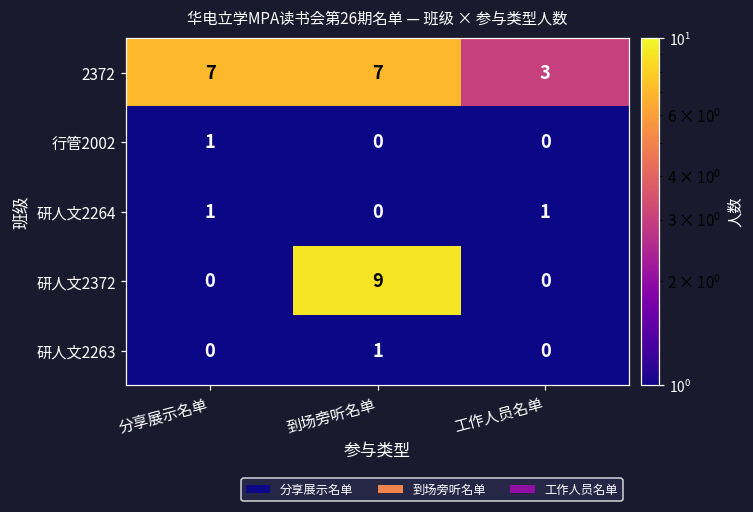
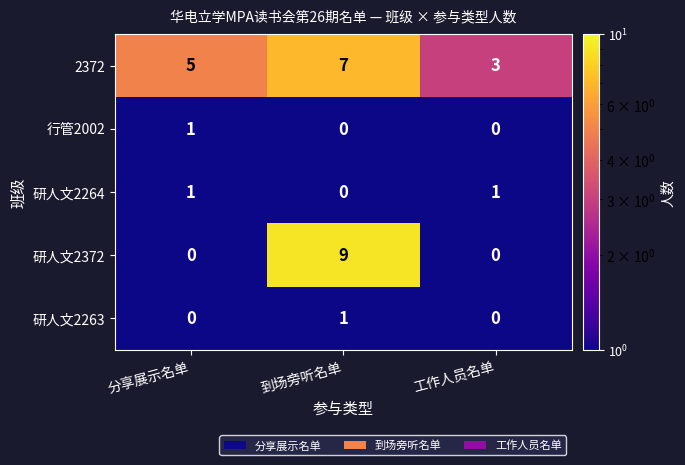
2372, 分享展示名单: 7 -> 5
